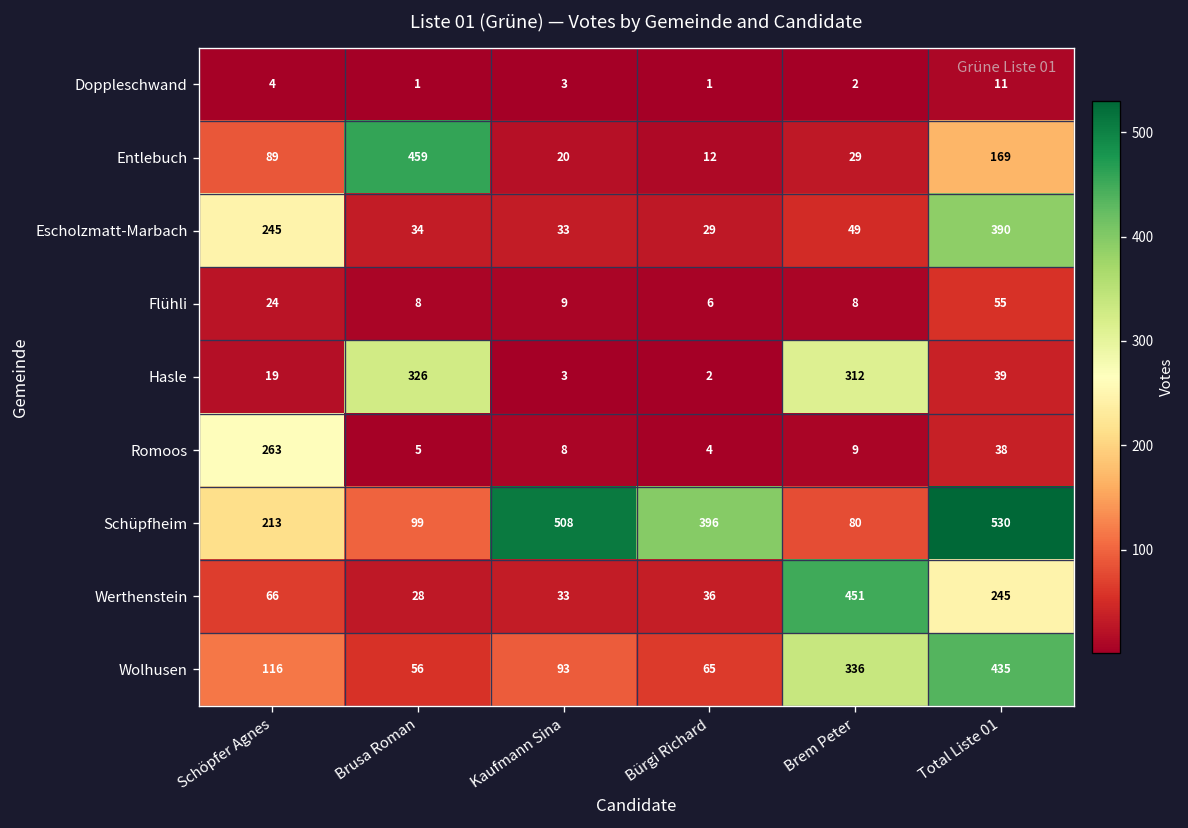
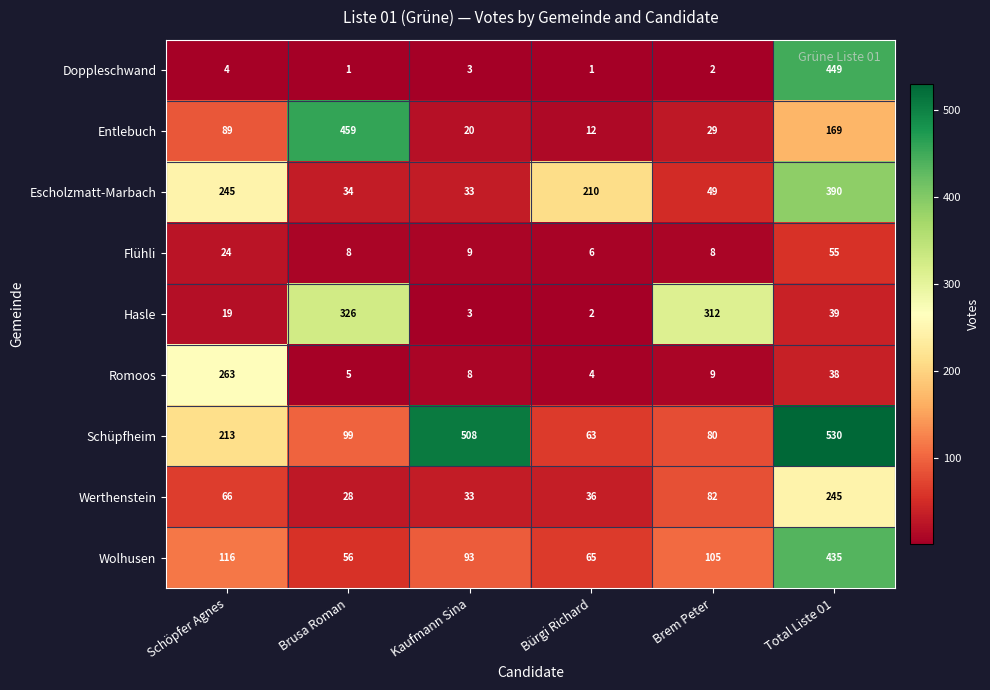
Doppleschwand, Total Liste 01: 11 -> 449
Escholzmatt-Marbach, Bürgi Richard: 29 -> 210
Schüpfheim, Bürgi Richard: 396 -> 63
Werthenstein, Brem Peter: 451 -> 82
Wolhusen, Brem Peter: 336 -> 105
